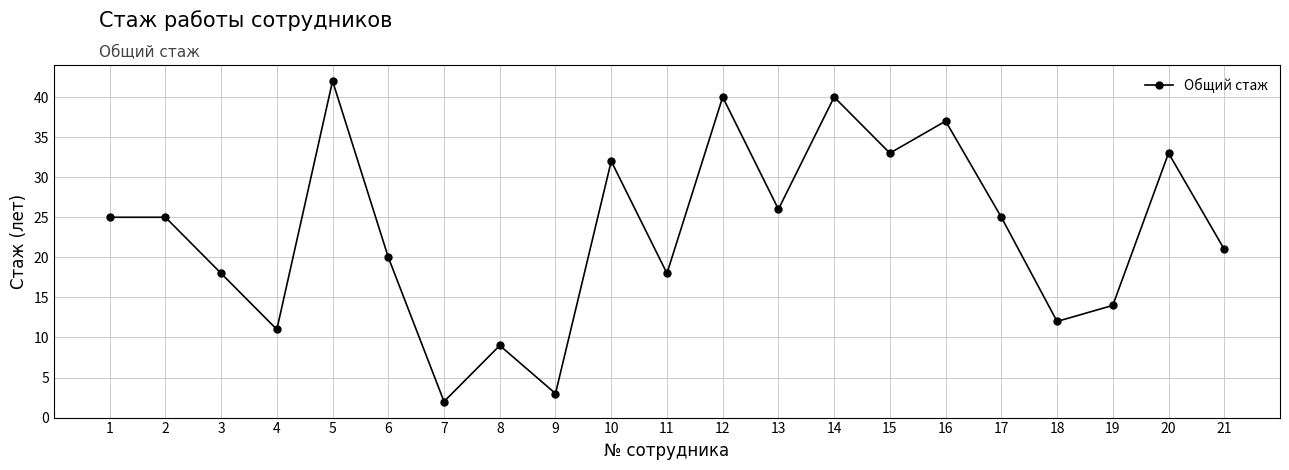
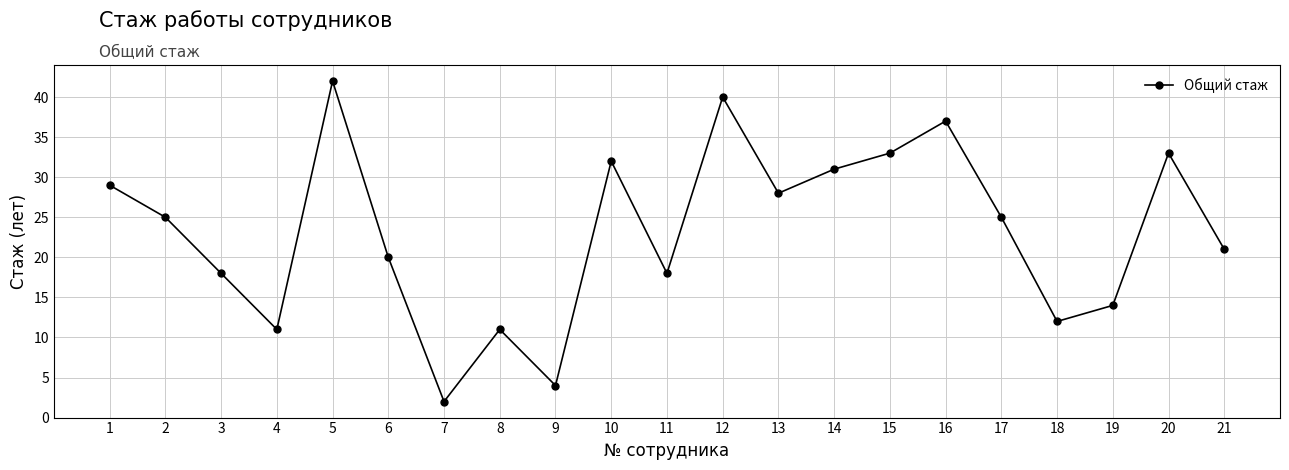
1: 25 -> 29
8: 9 -> 11
9: 3 -> 4
13: 26 -> 28
14: 40 -> 31
